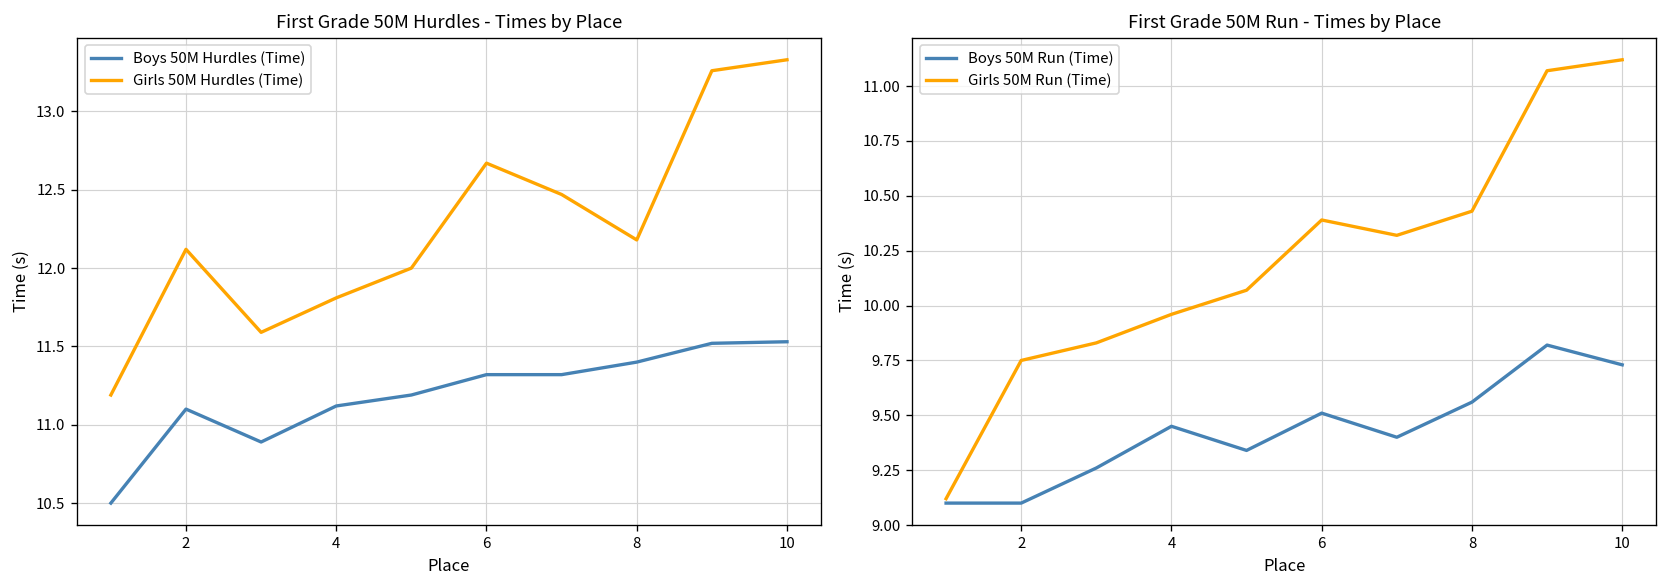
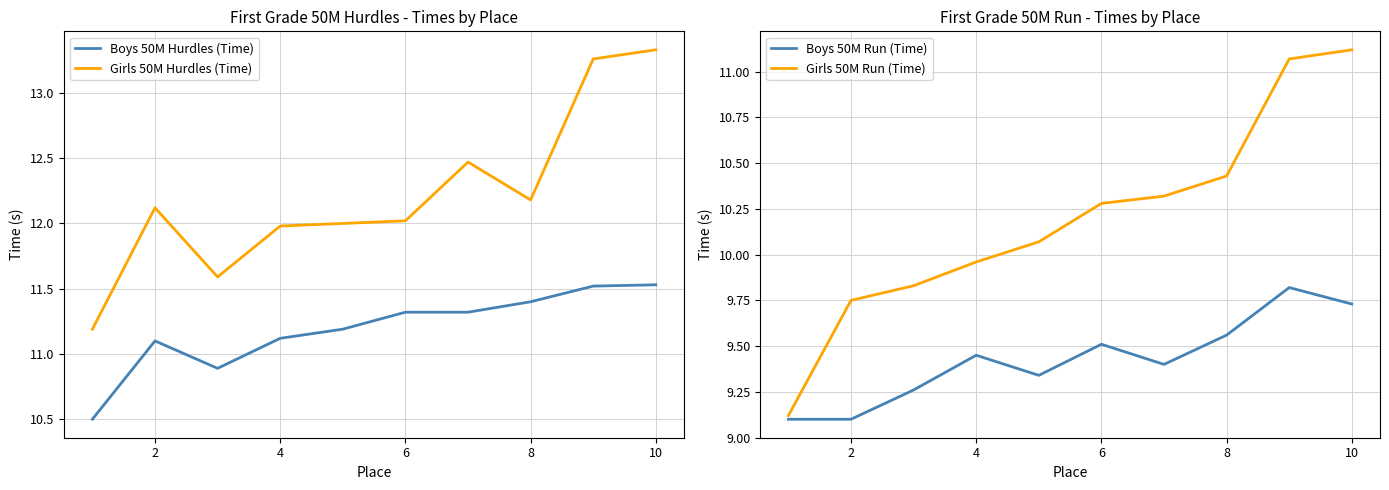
First Grade 50M Hurdles - Times by Place, Girls 50M Hurdles (Time), 4: 11.81 -> 11.98
First Grade 50M Hurdles - Times by Place, Girls 50M Hurdles (Time), 6: 12.67 -> 12.02
First Grade 50M Run - Times by Place, Girls 50M Run (Time), 6: 10.39 -> 10.28
